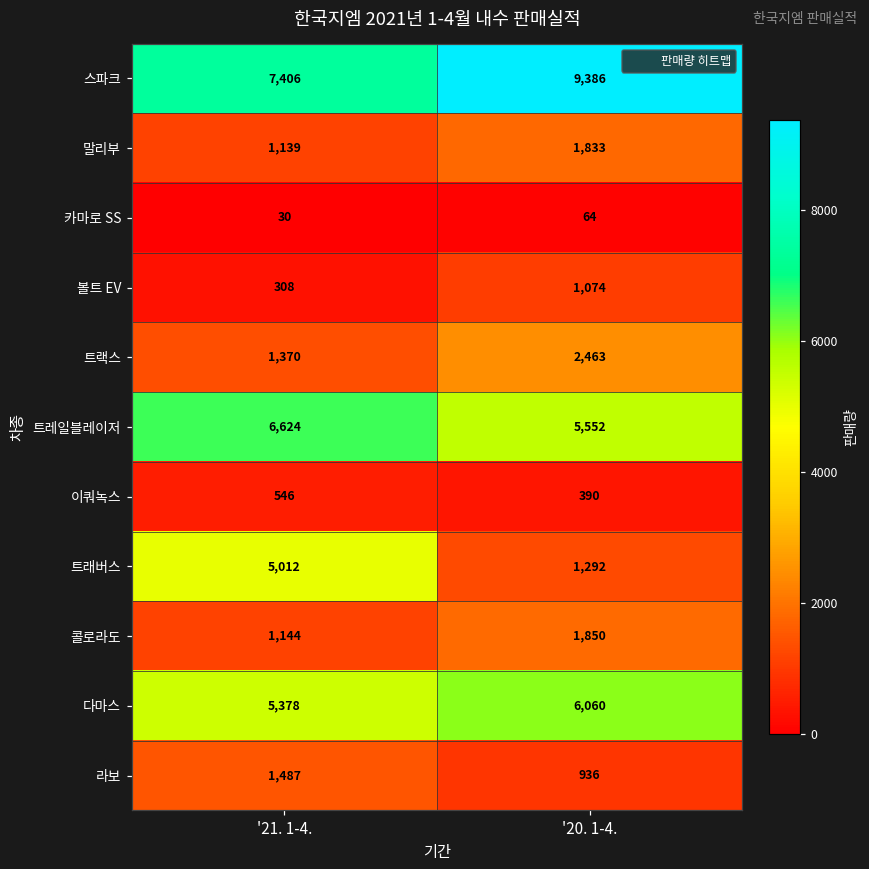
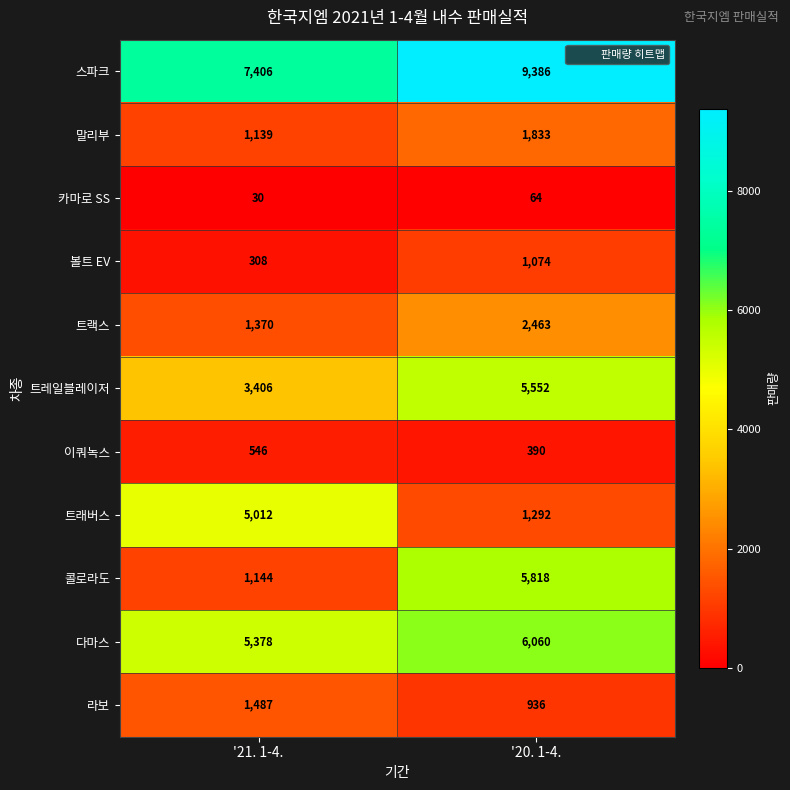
트레일블레이저, '21. 1-4.: 6,624 -> 3,406
콜로라도, '20. 1-4.: 1,850 -> 5,818
